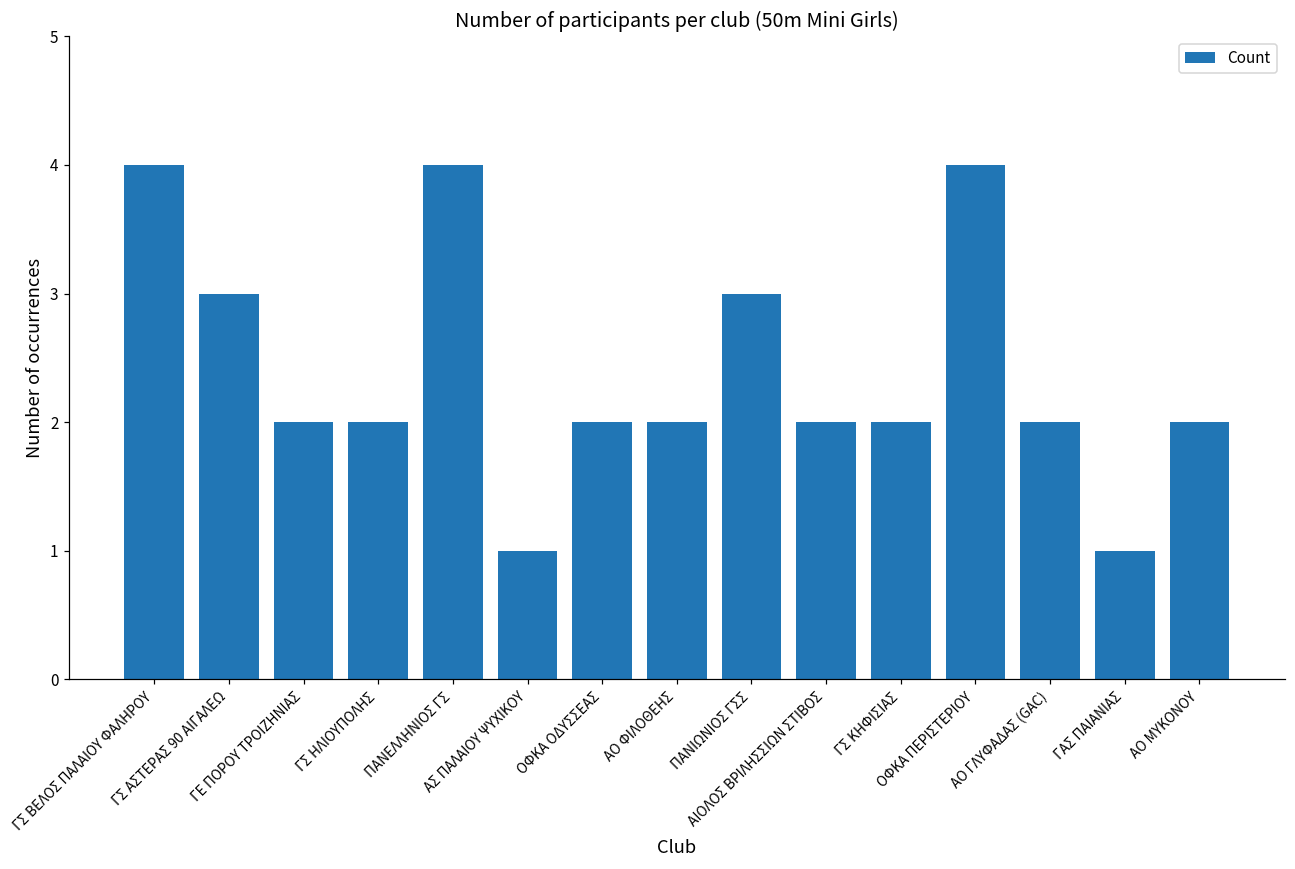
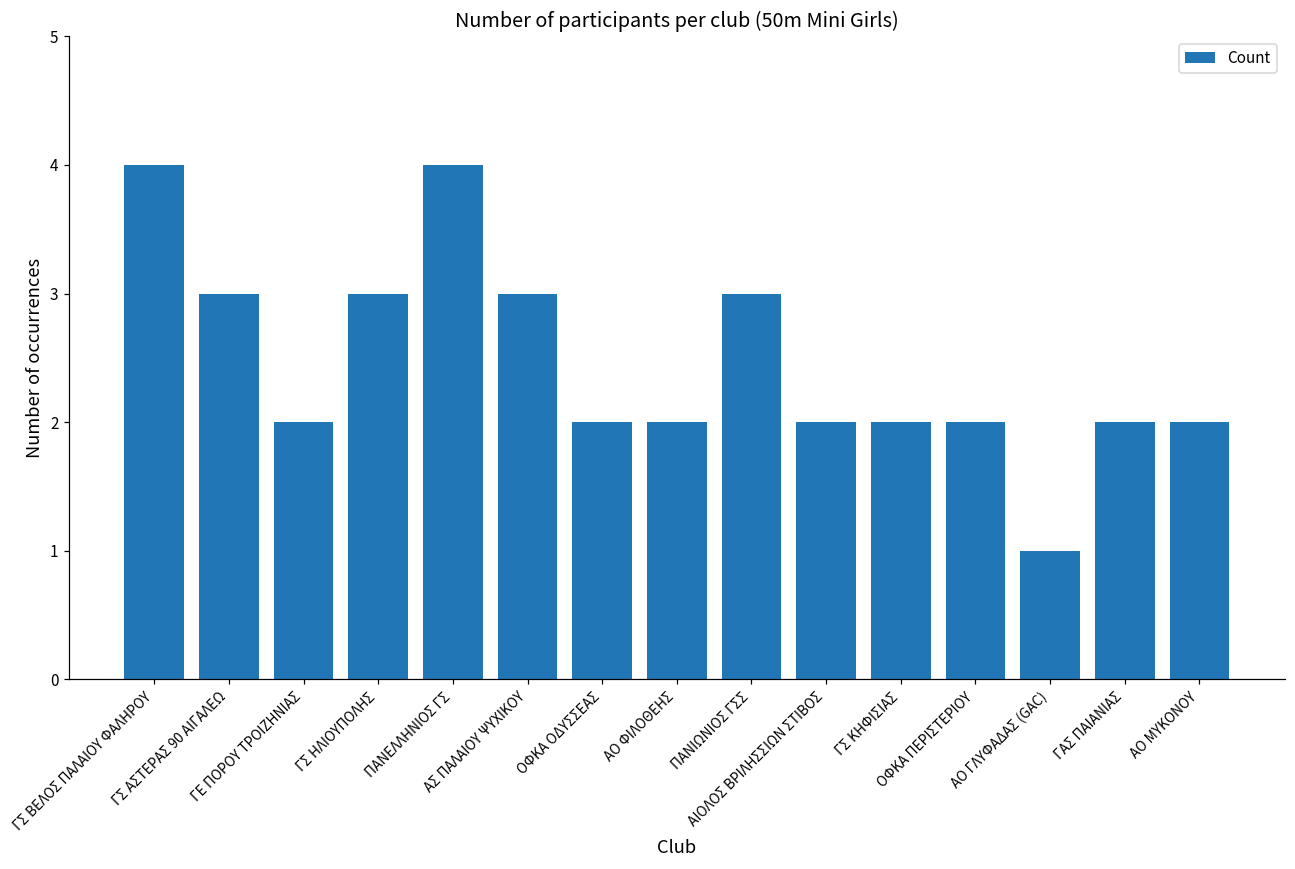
ΓΣ ΗΛΙΟΥΠΟΛΗΣ: 2 -> 3
ΑΣ ΠΑΛΑΙΟΥ ΨΥΧΙΚΟΥ: 1 -> 3
ΟΦΚΑ ΠΕΡΙΣΤΕΡΙΟΥ: 4 -> 2
ΑΟ ΓΛΥΦΑΔΑΣ (GAC): 2 -> 1
ΓΑΣ ΠΑΙΑΝΙΑΣ: 1 -> 2
